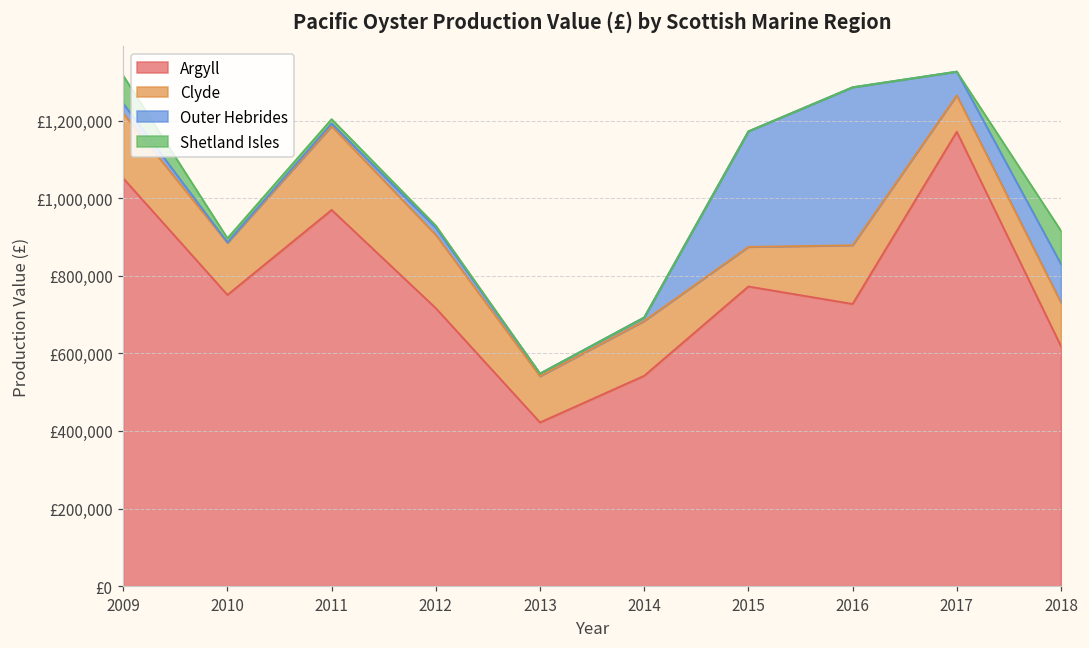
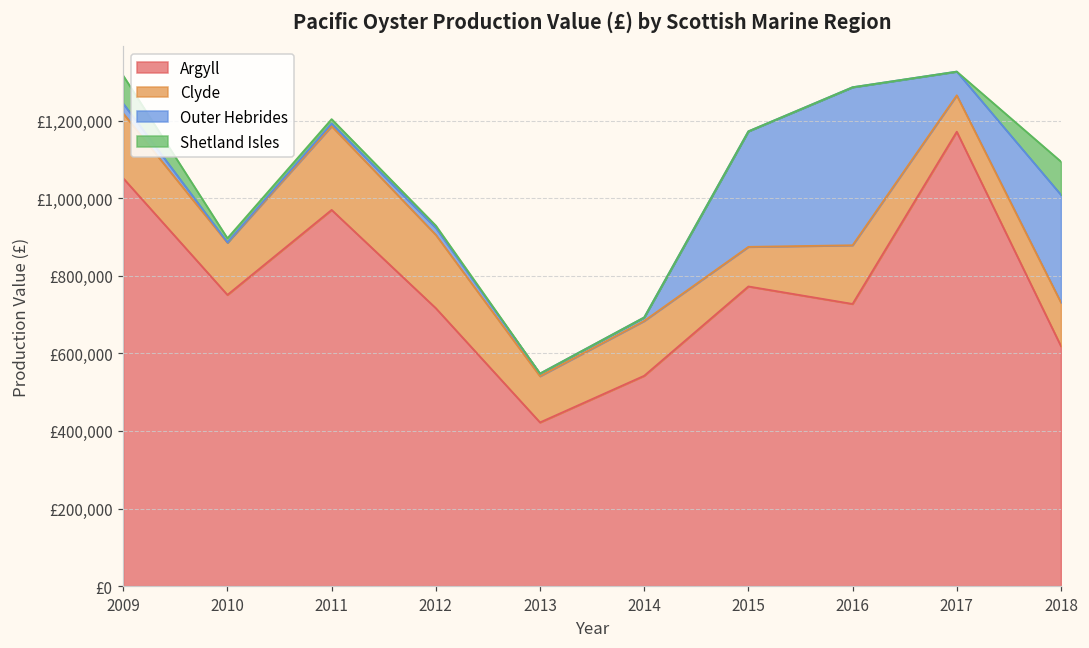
Outer Hebrides, 2018: £100,000 -> £280,000
